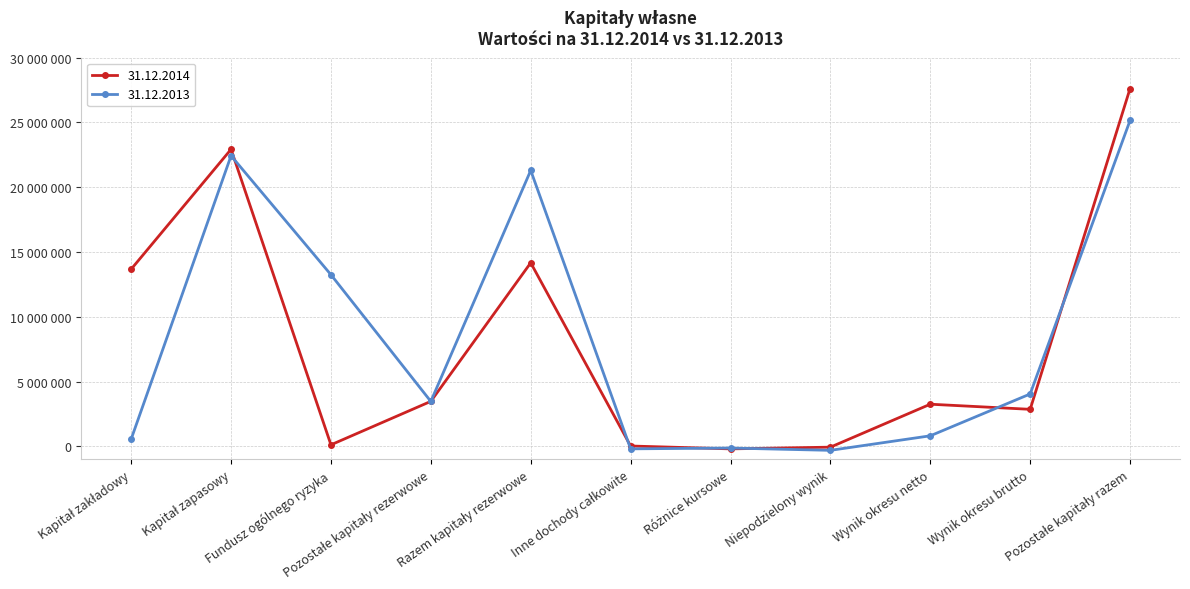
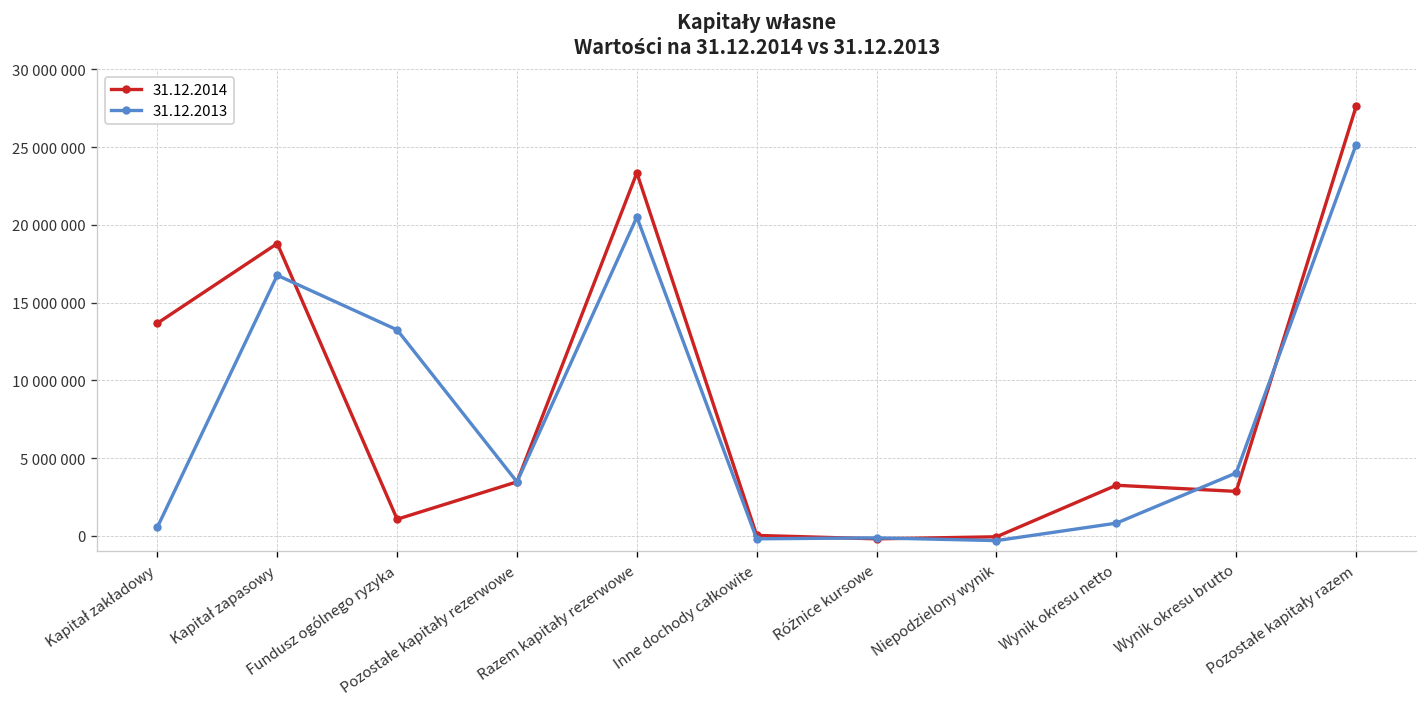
31.12.2014, Kapitał zapasowy: 22900000 -> 18800000
31.12.2013, Kapitał zapasowy: 22400000 -> 16800000
31.12.2014, Fundusz ogólnego ryzyka: 100000 -> 1100000
31.12.2014, Razem kapitały rezerwowe: 14200000 -> 23300000
31.12.2013, Razem kapitały rezerwowe: 21300000 -> 20500000
